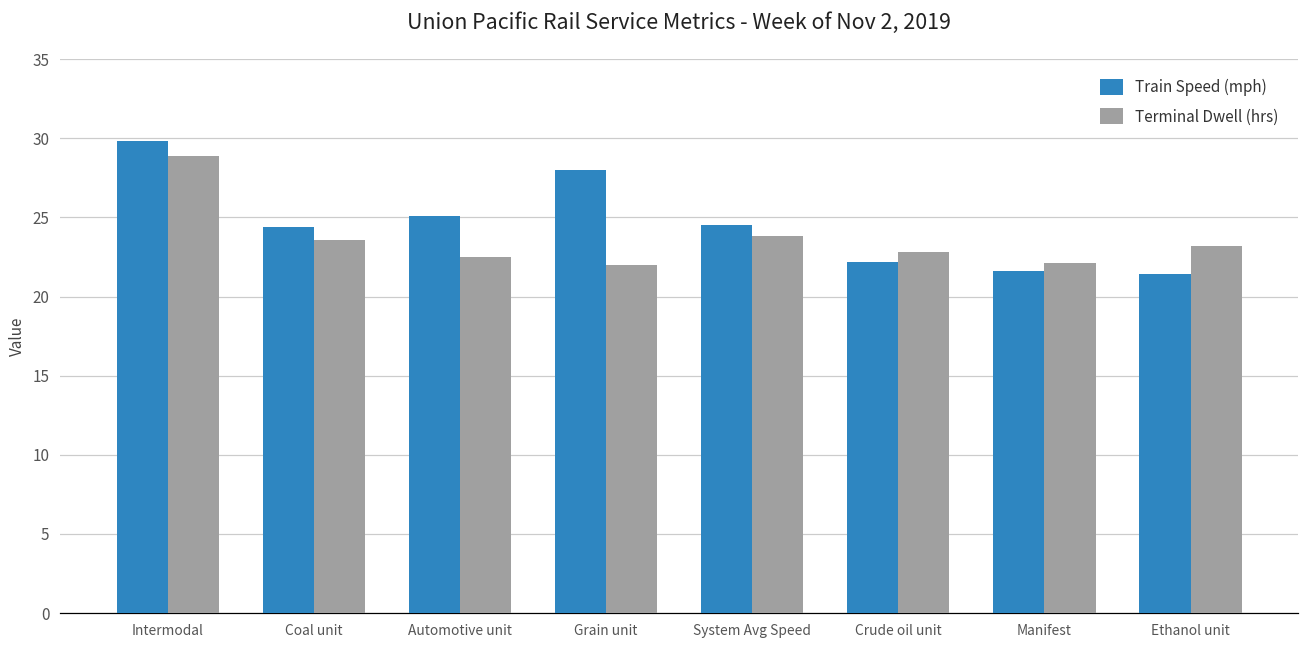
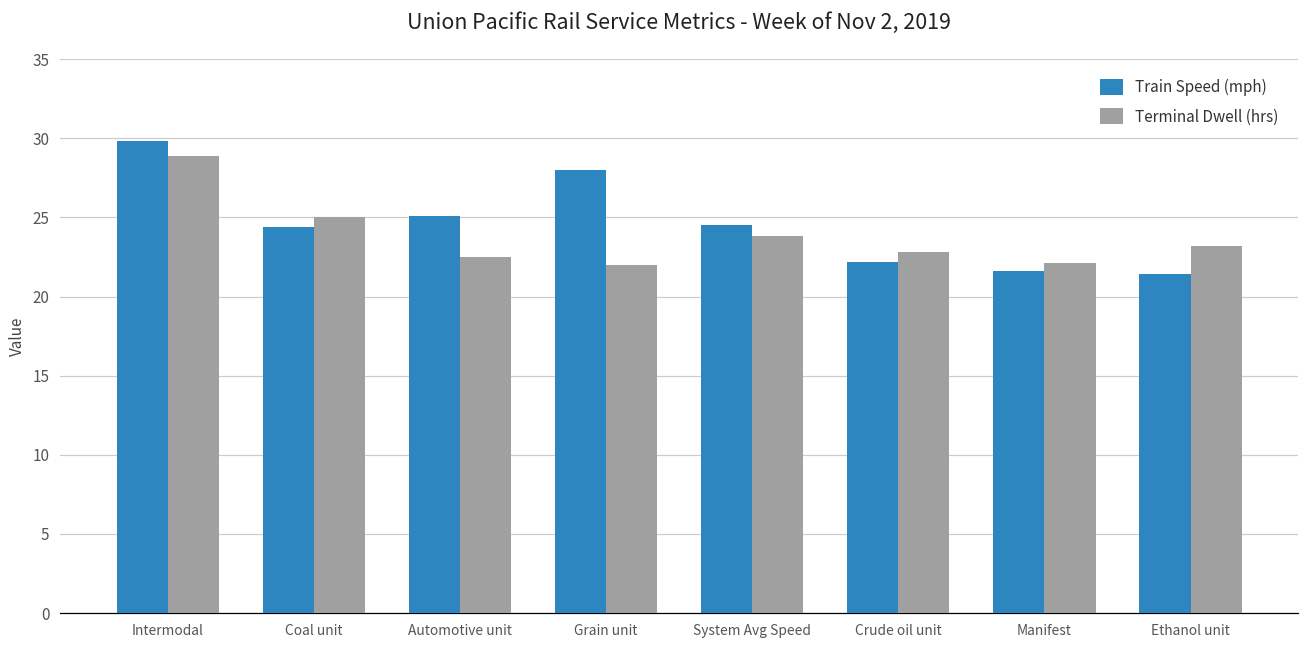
Terminal Dwell (hrs), Coal unit: 23.6 -> 25.0
